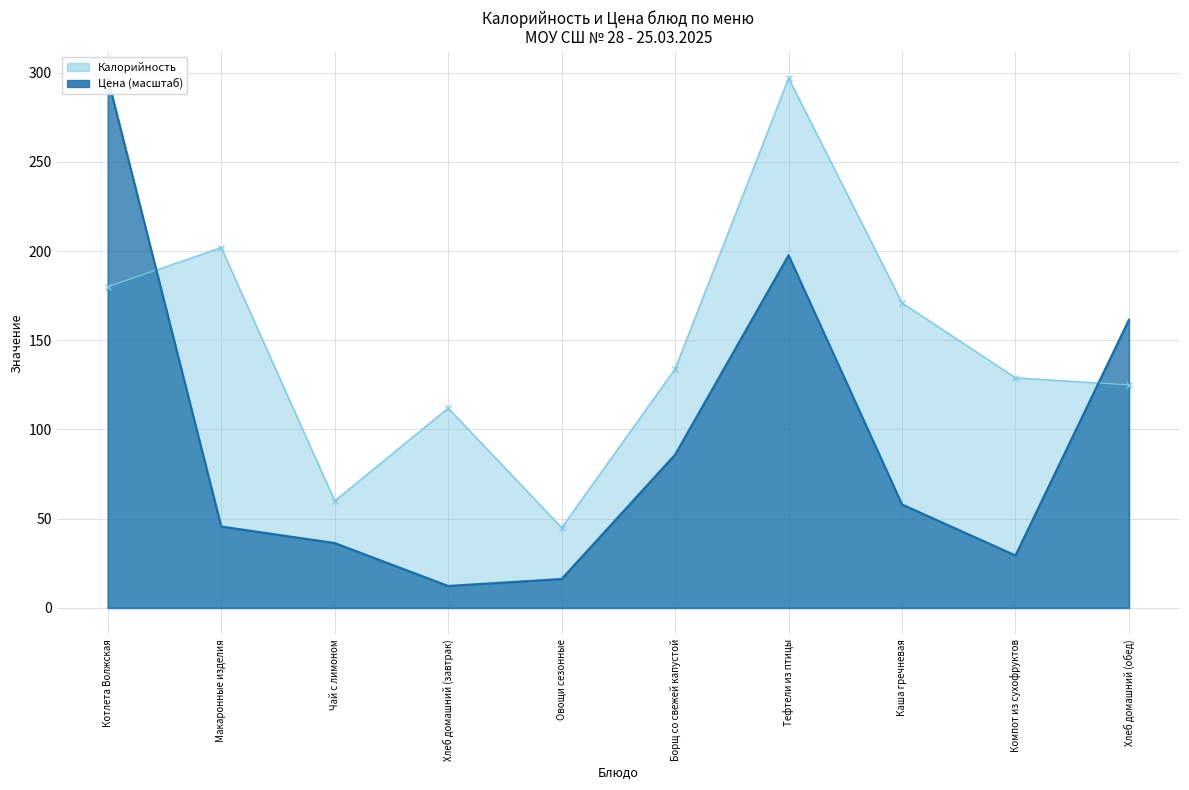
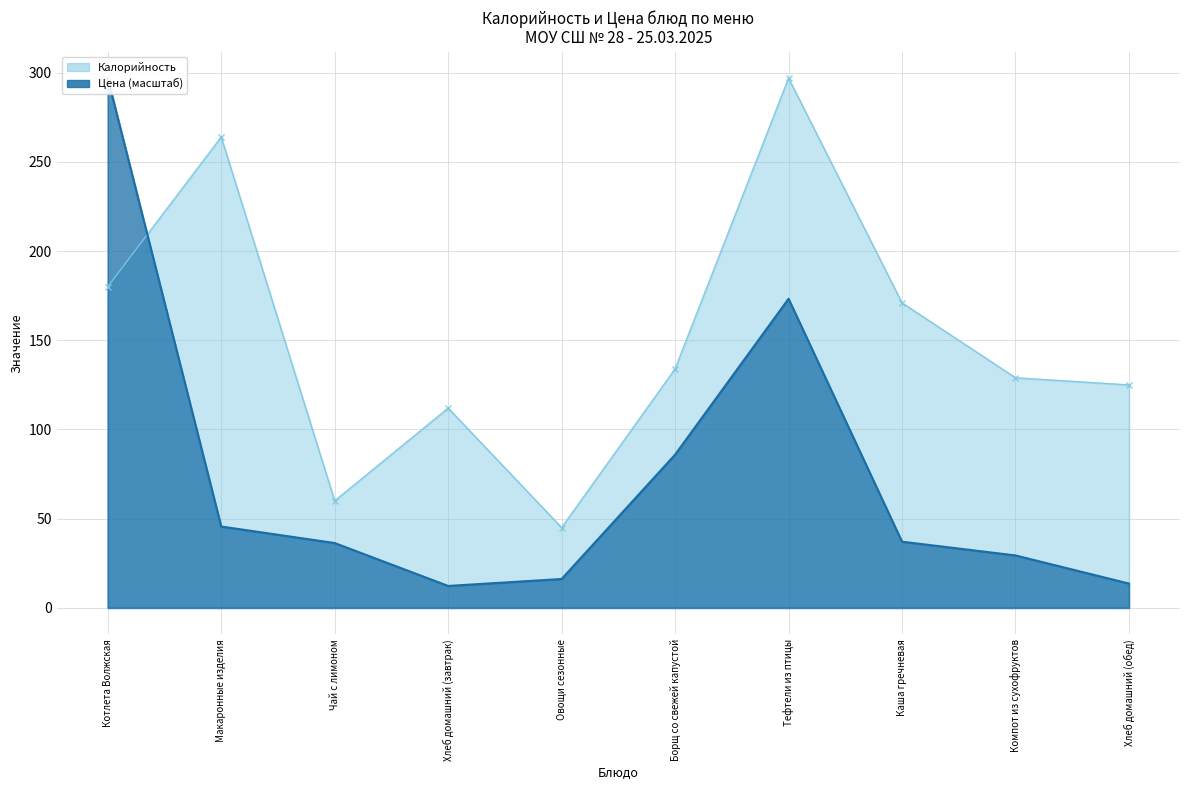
Калорийность, Макаронные изделия: 202 -> 264
Цена (масштаб), Тефтели из птицы: 198 -> 173
Цена (масштаб), Каша гречневая: 58 -> 37
Цена (масштаб), Хлеб домашний (обед): 162 -> 14
